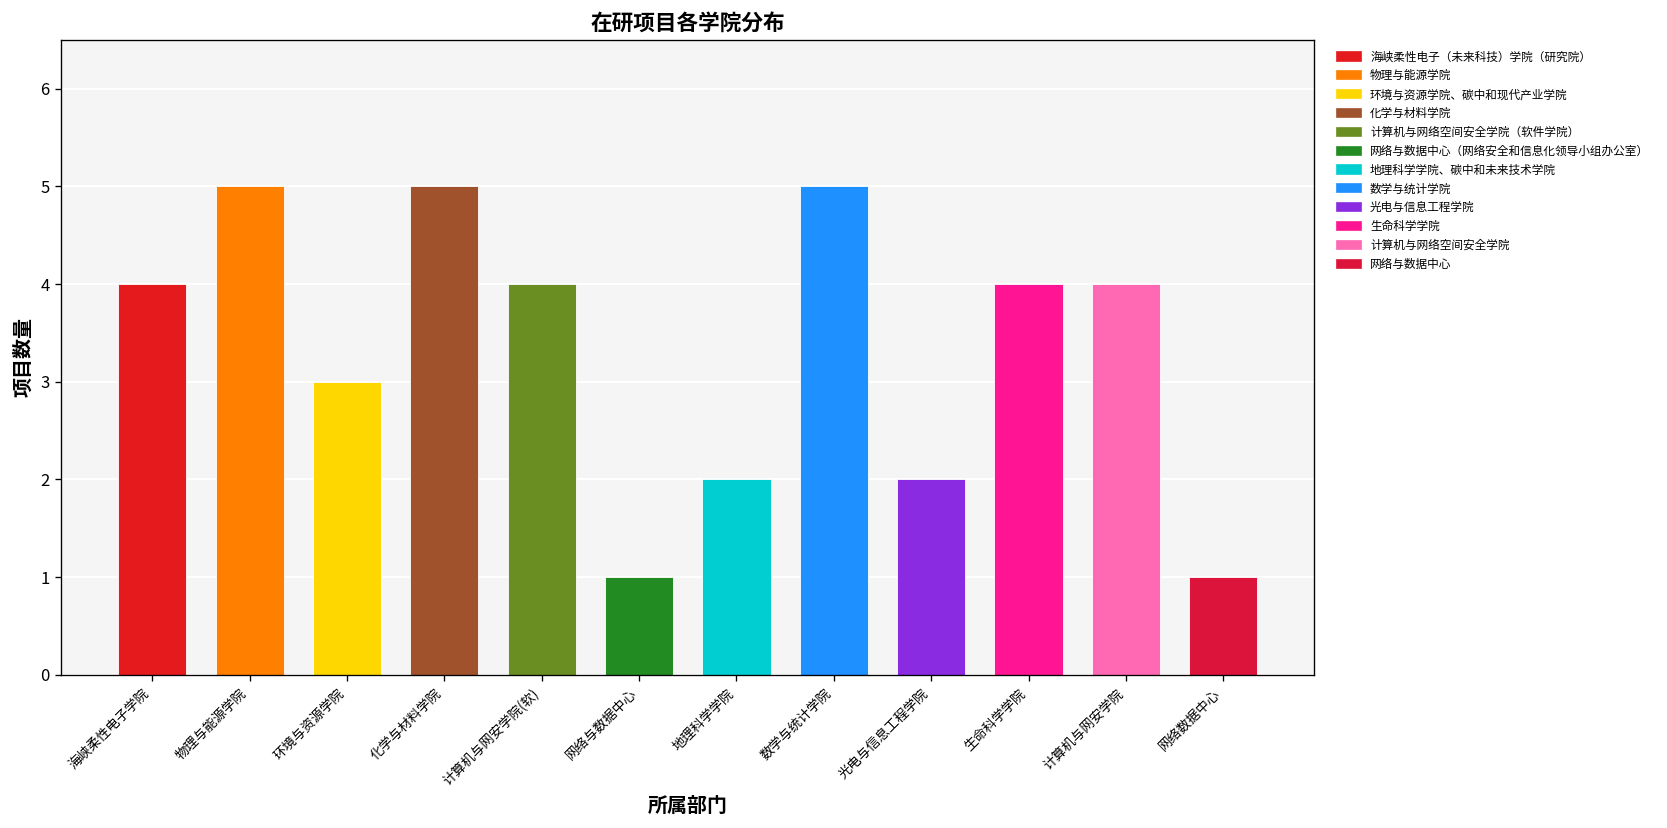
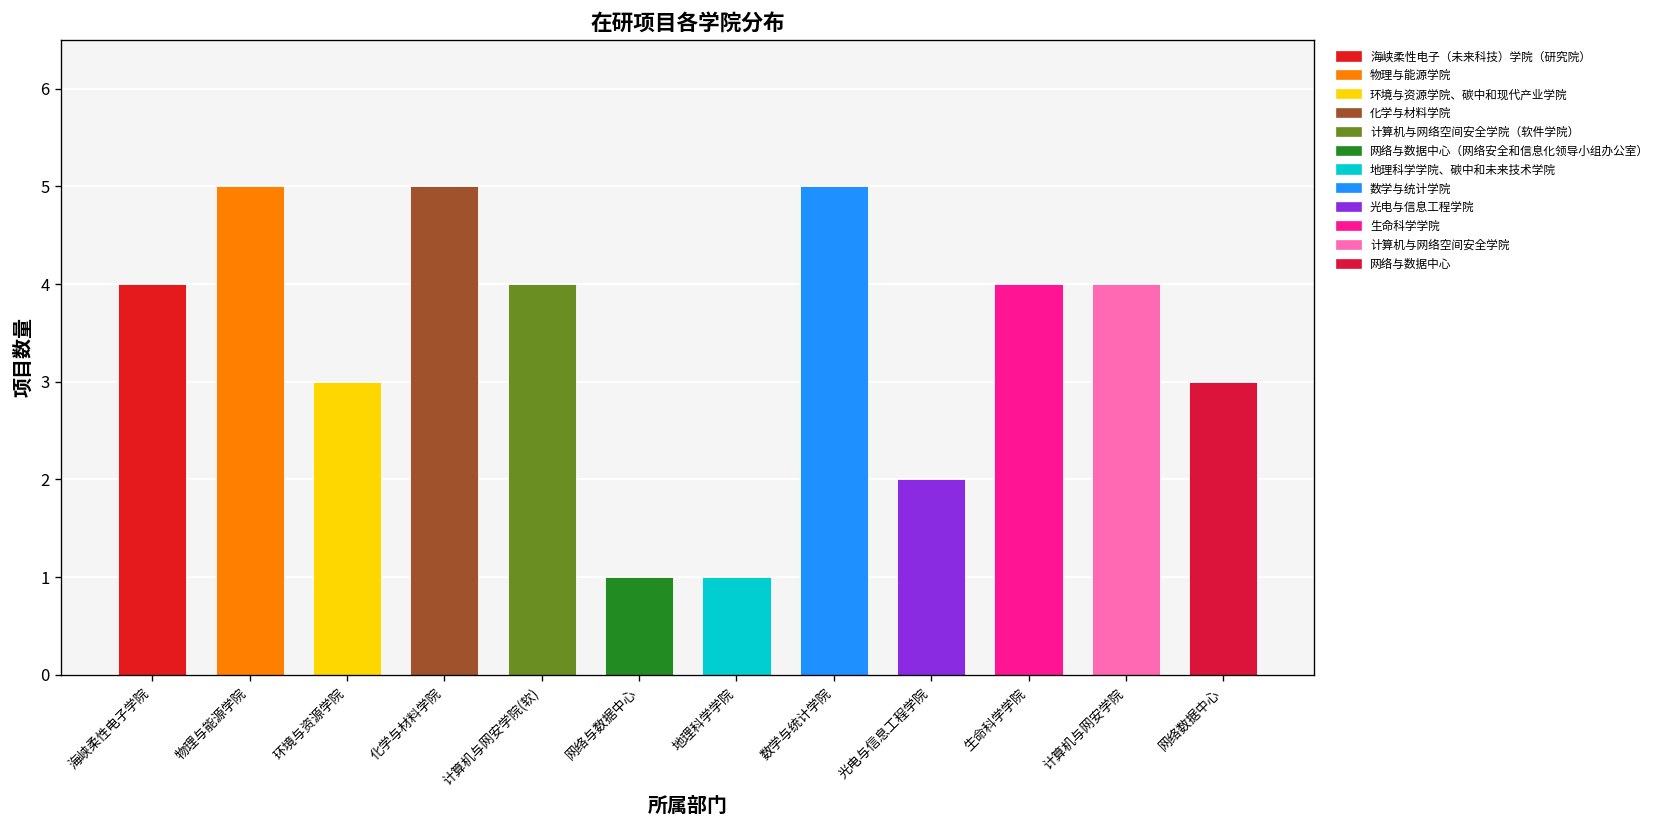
地理科学学院: 2 -> 1
网络数据中心: 1 -> 3
